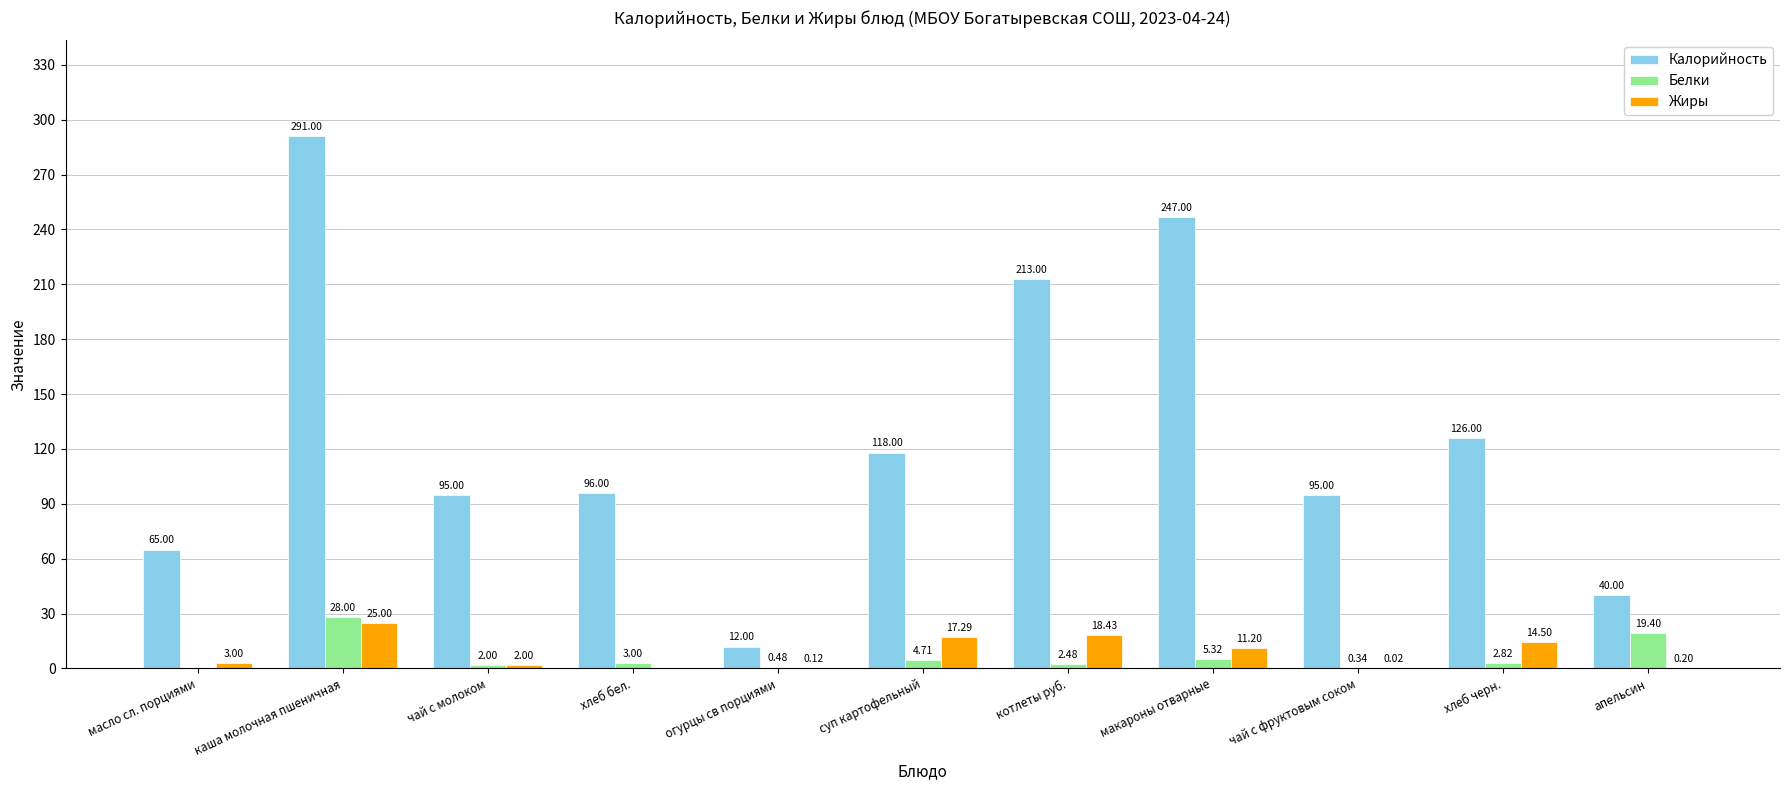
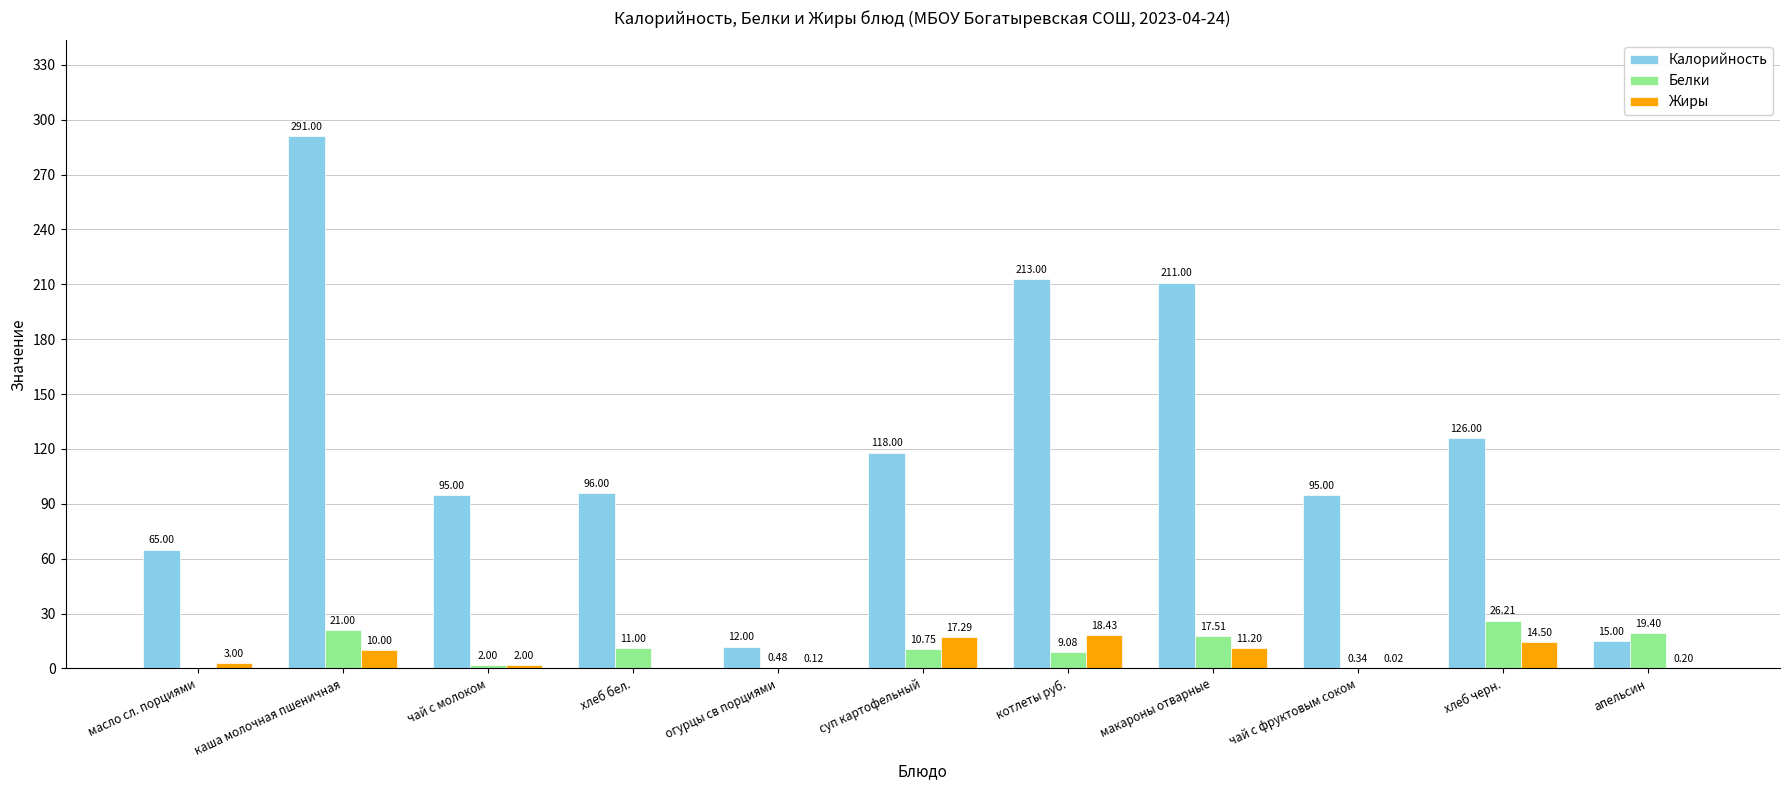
Белки, каша молочная пшеничная: 28.00 -> 21.00
Жиры, каша молочная пшеничная: 25.00 -> 10.00
Белки, хлеб бел.: 3.00 -> 11.00
Белки, суп картофельный: 4.71 -> 10.75
Белки, котлеты руб.: 2.48 -> 9.08
Калорийность, макароны отварные: 247.00 -> 211.00
Белки, макароны отварные: 5.32 -> 17.51
Белки, хлеб черн.: 2.82 -> 26.21
Калорийность, апельсин: 40.00 -> 15.00
